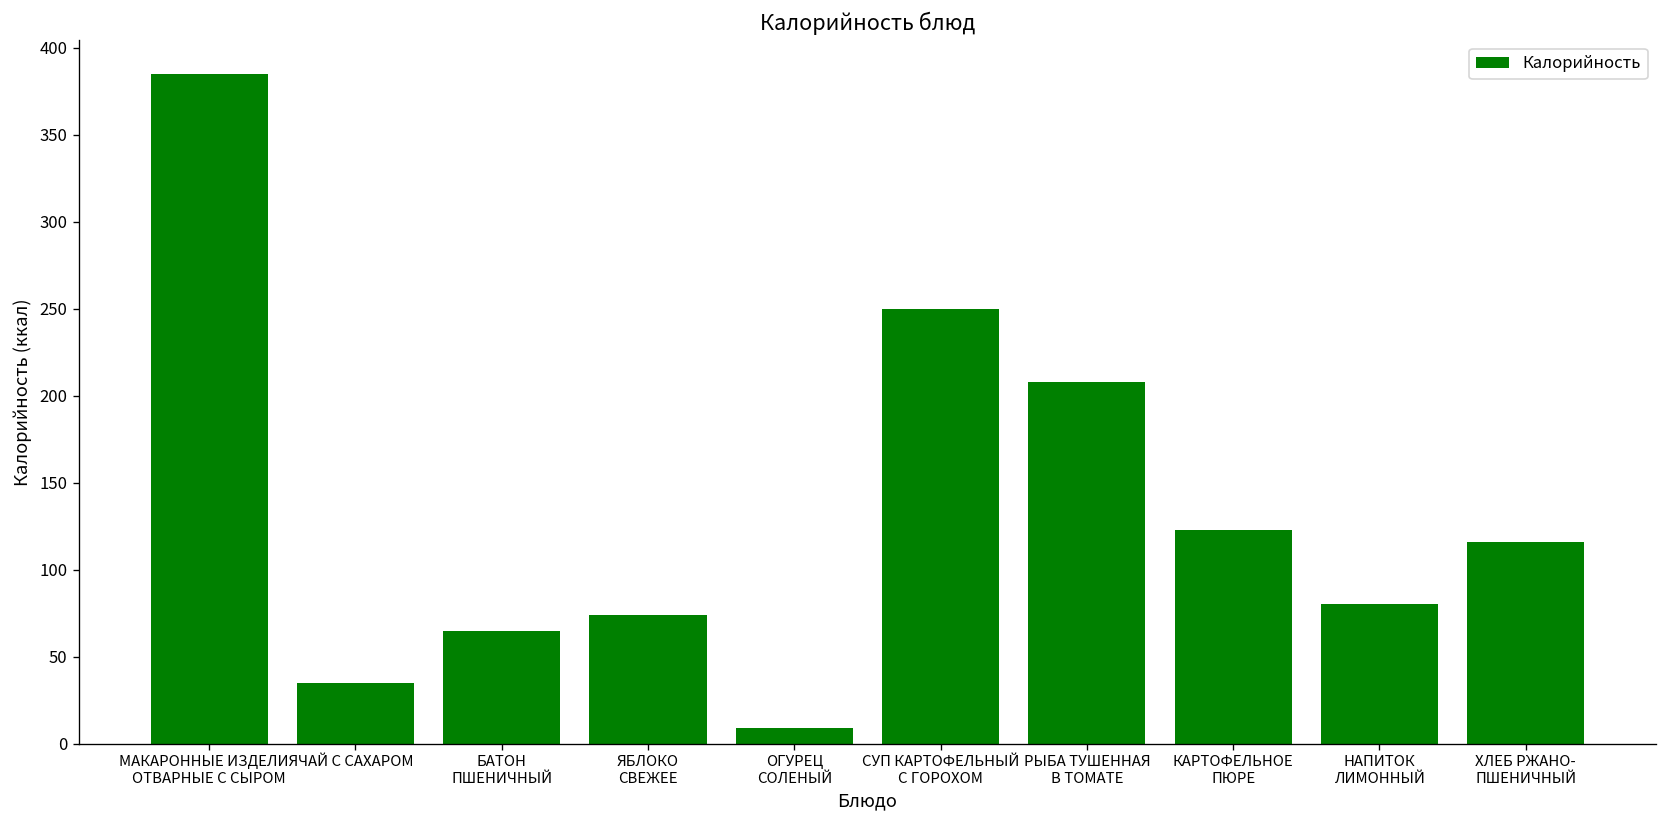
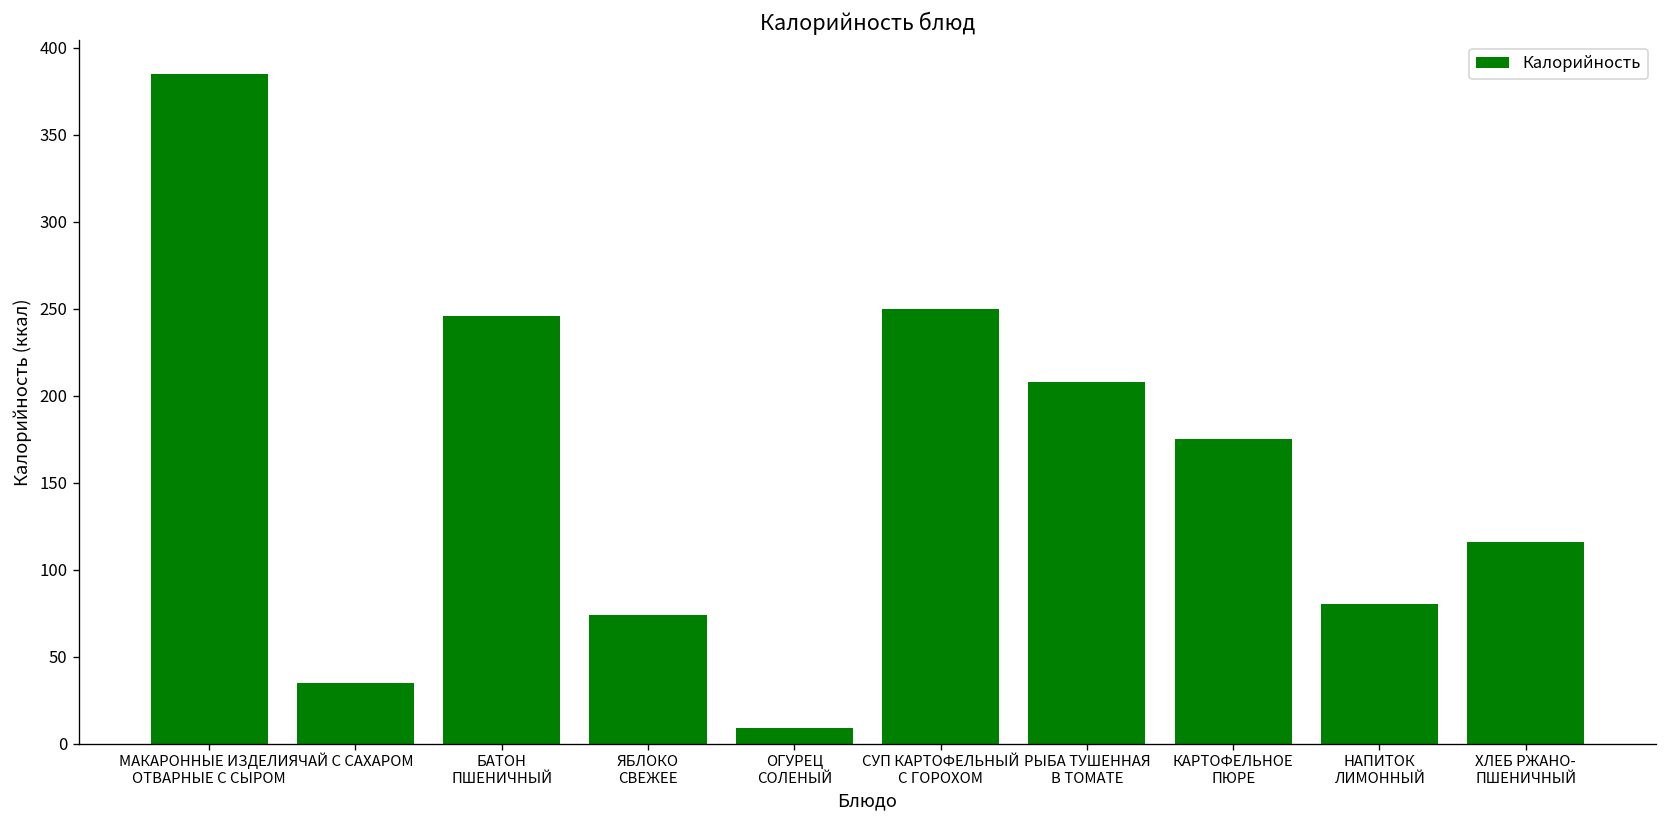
БАТОН ПШЕНИЧНЫЙ: 65 -> 246
КАРТОФЕЛЬНОЕ ПЮРЕ: 123 -> 175
